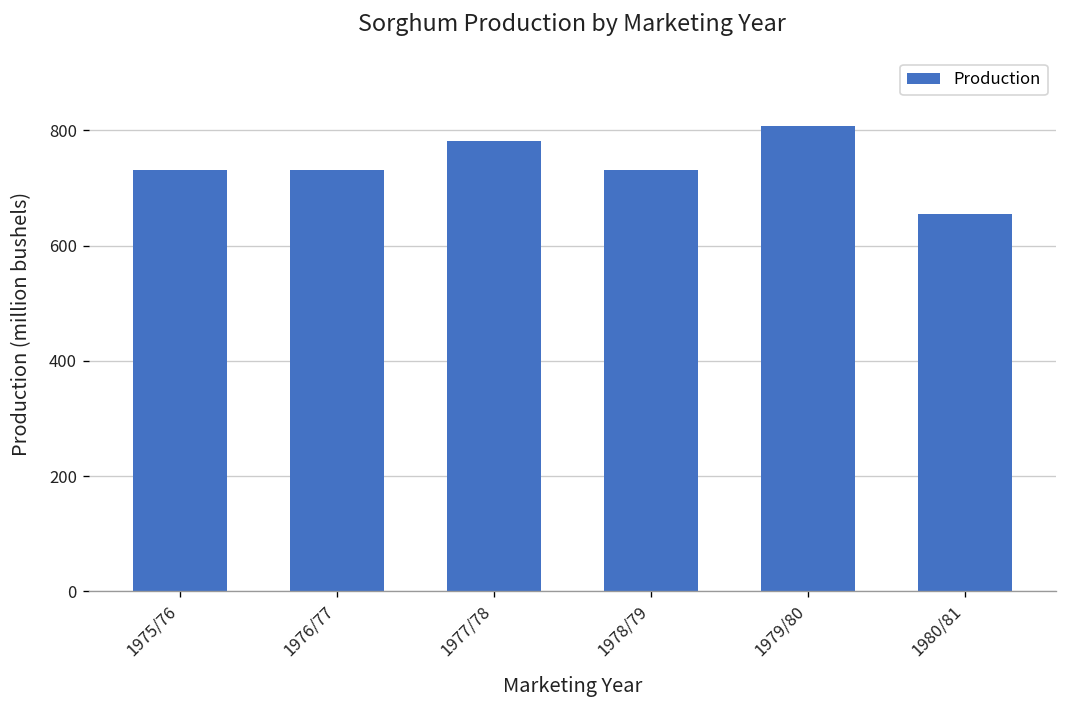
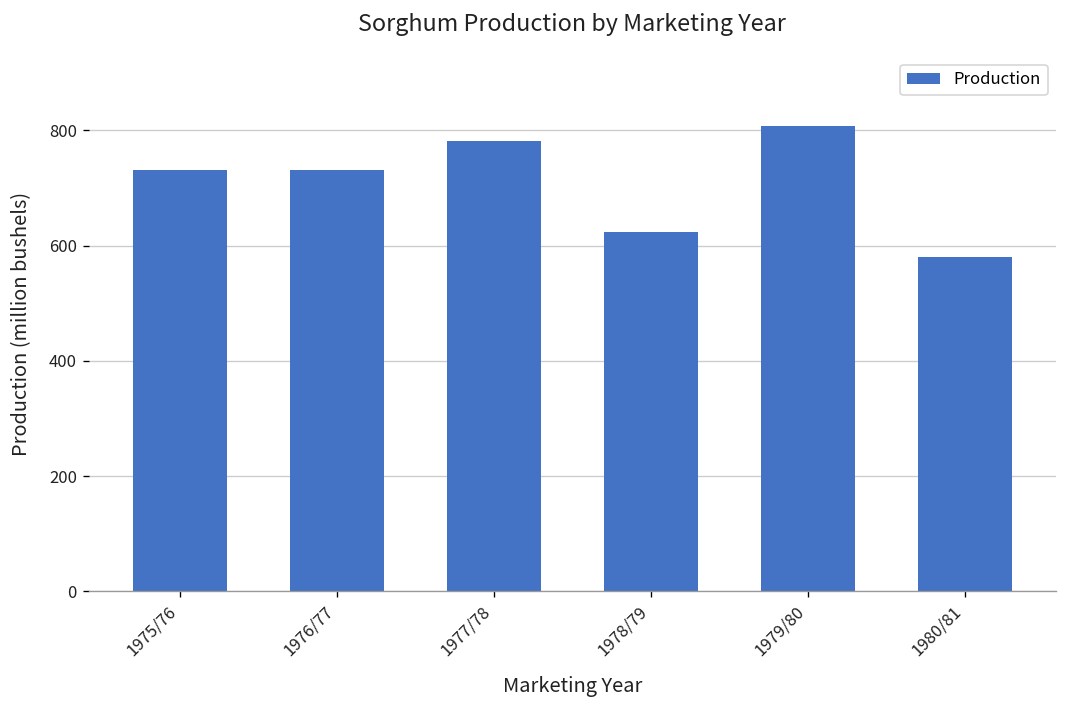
1978/79: 730 -> 620
1980/81: 660 -> 580
